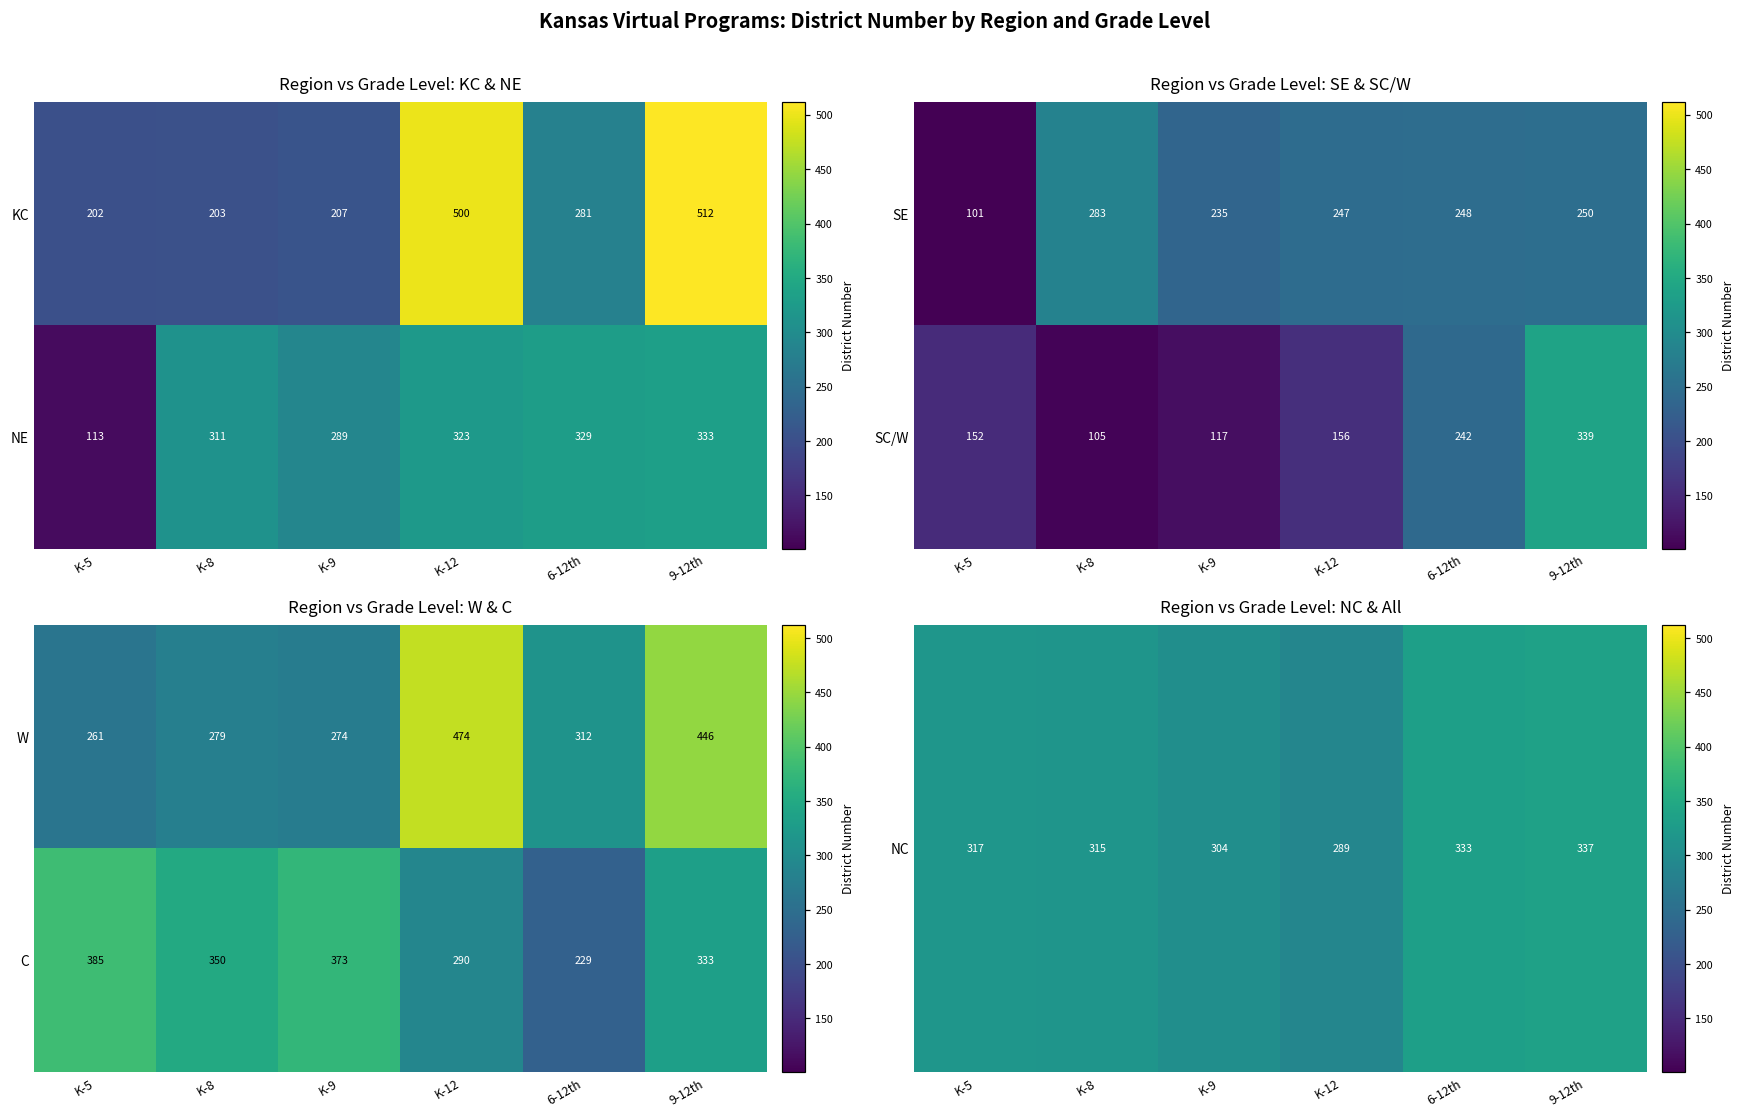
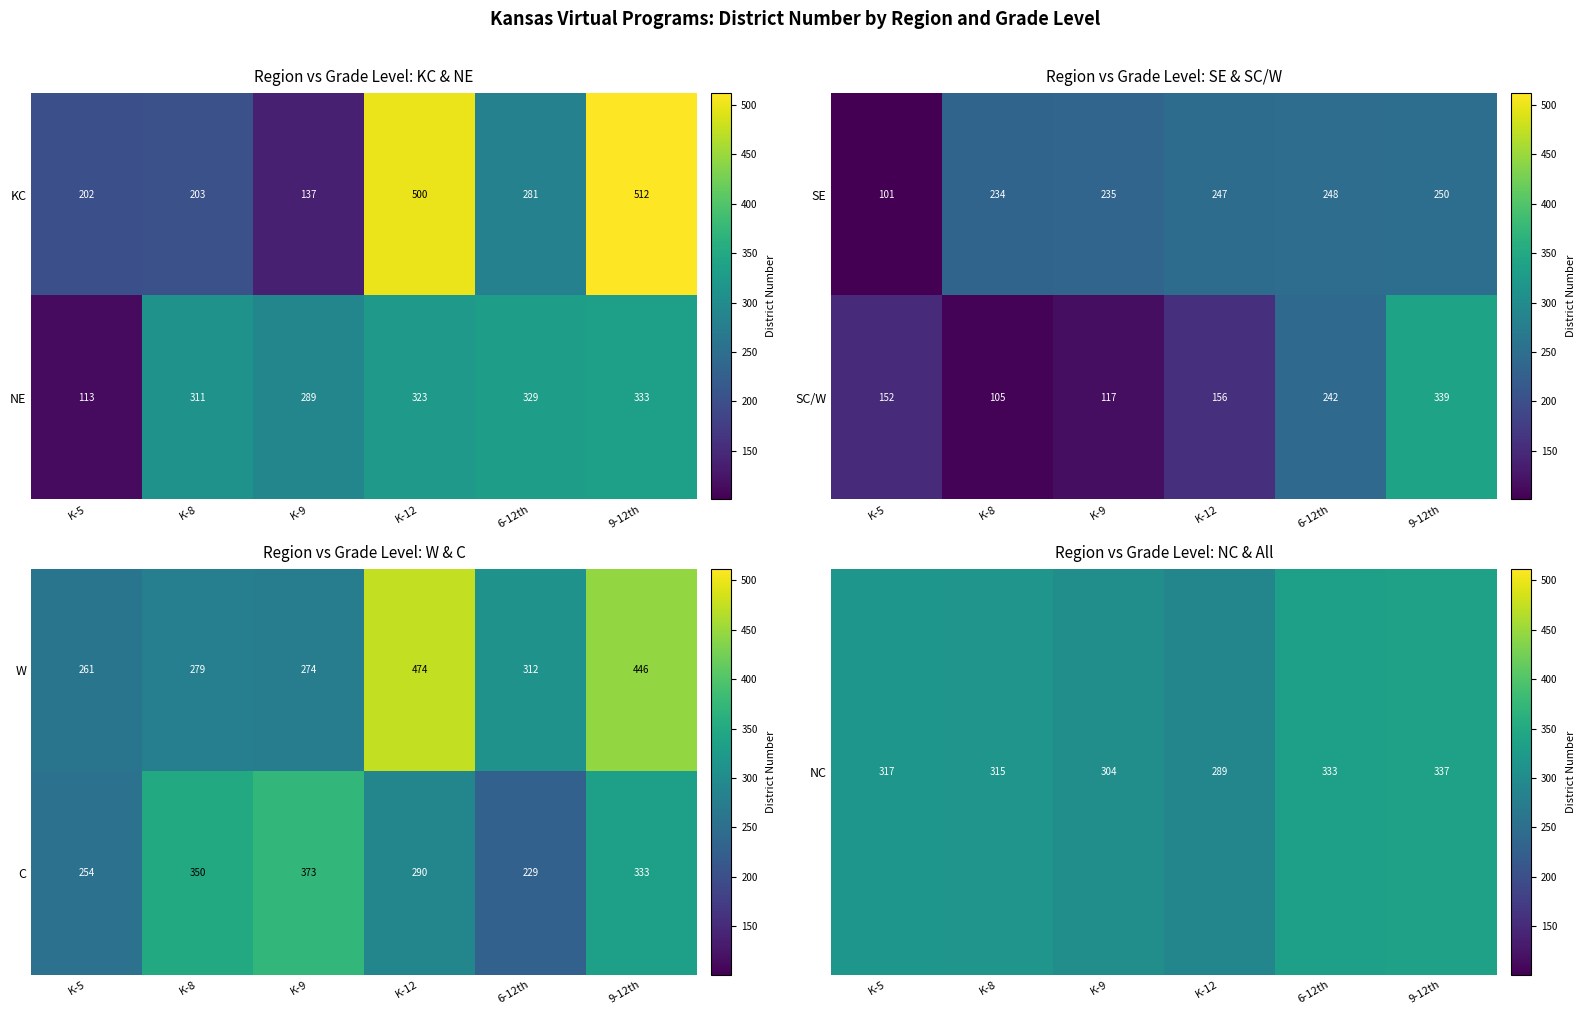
Region vs Grade Level: KC & NE, KC, K-9: 207 -> 137
Region vs Grade Level: SE & SC/W, SE, K-8: 283 -> 234
Region vs Grade Level: W & C, C, K-5: 385 -> 254
